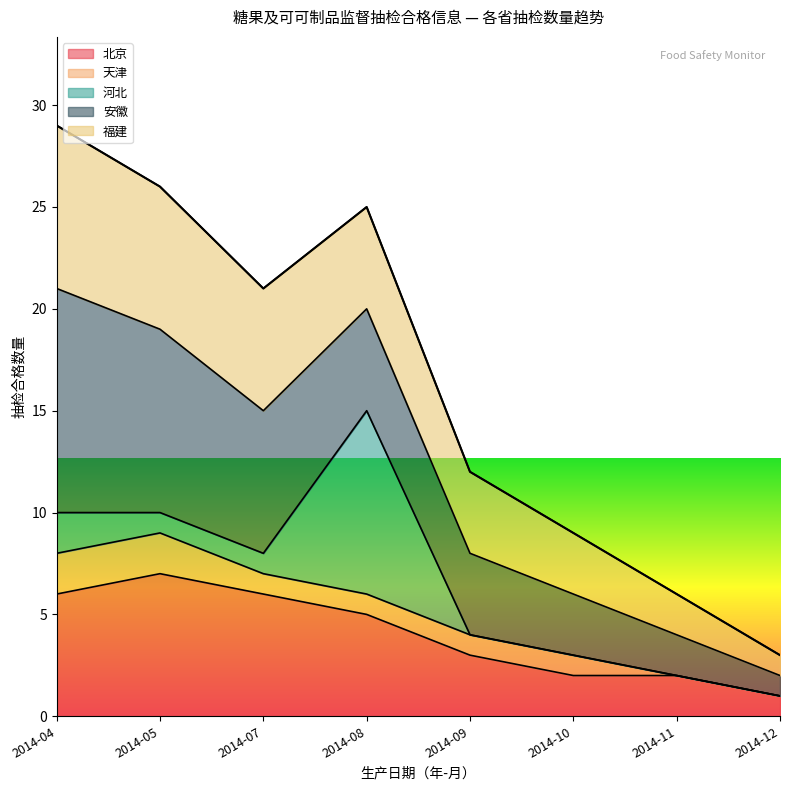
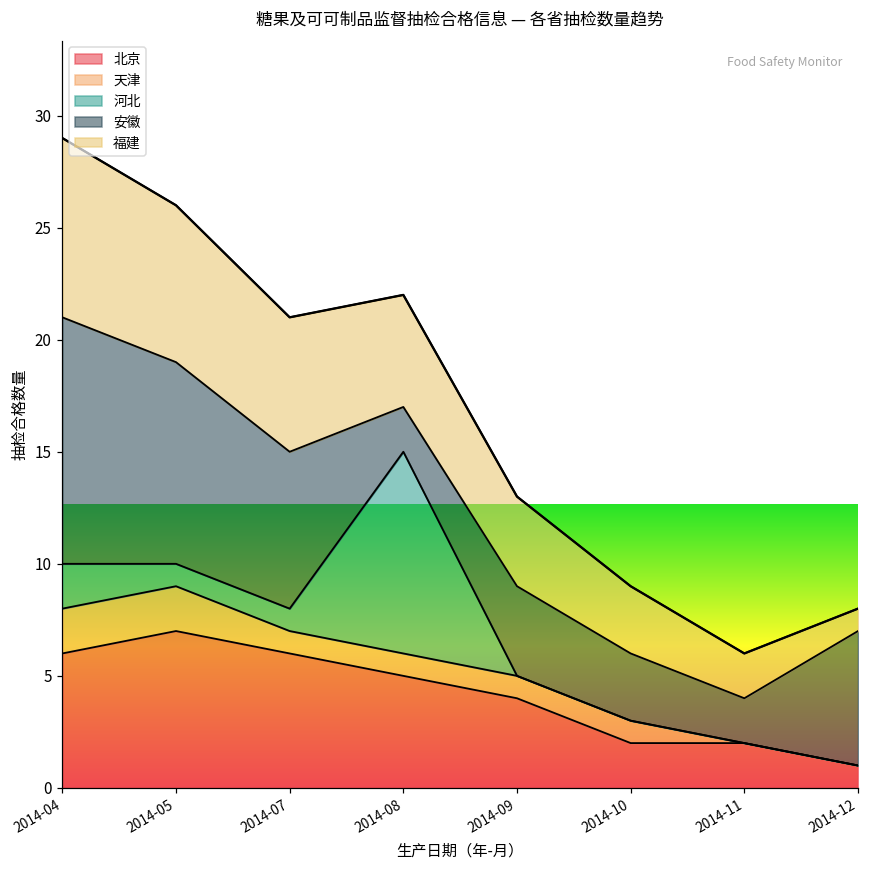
安徽, 2014-08: 5 -> 2
北京, 2014-09: 3 -> 4
安徽, 2014-12: 1 -> 6
